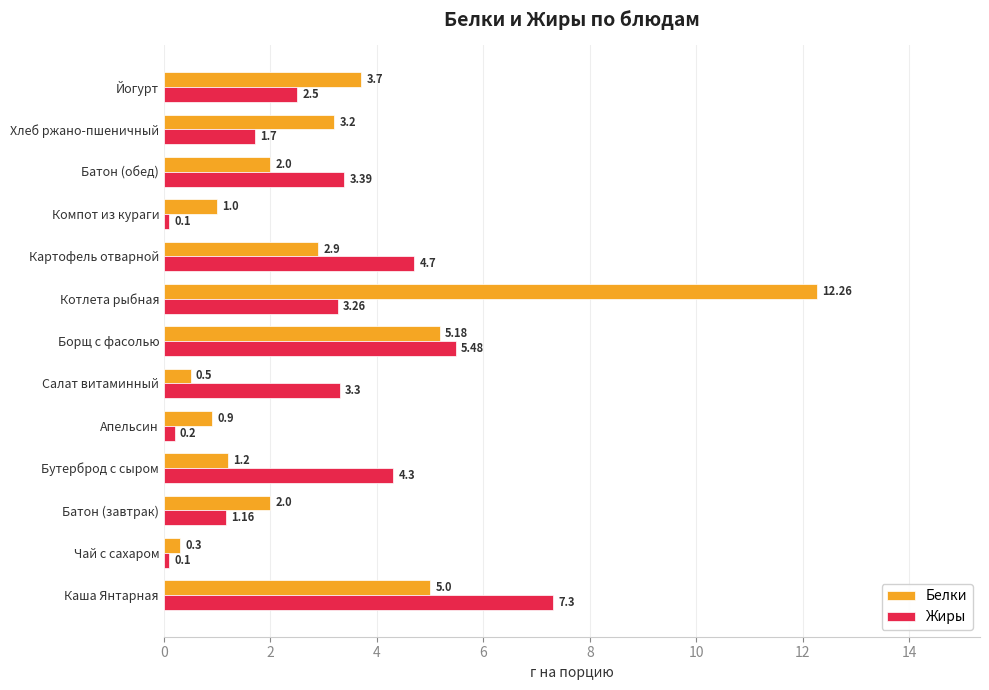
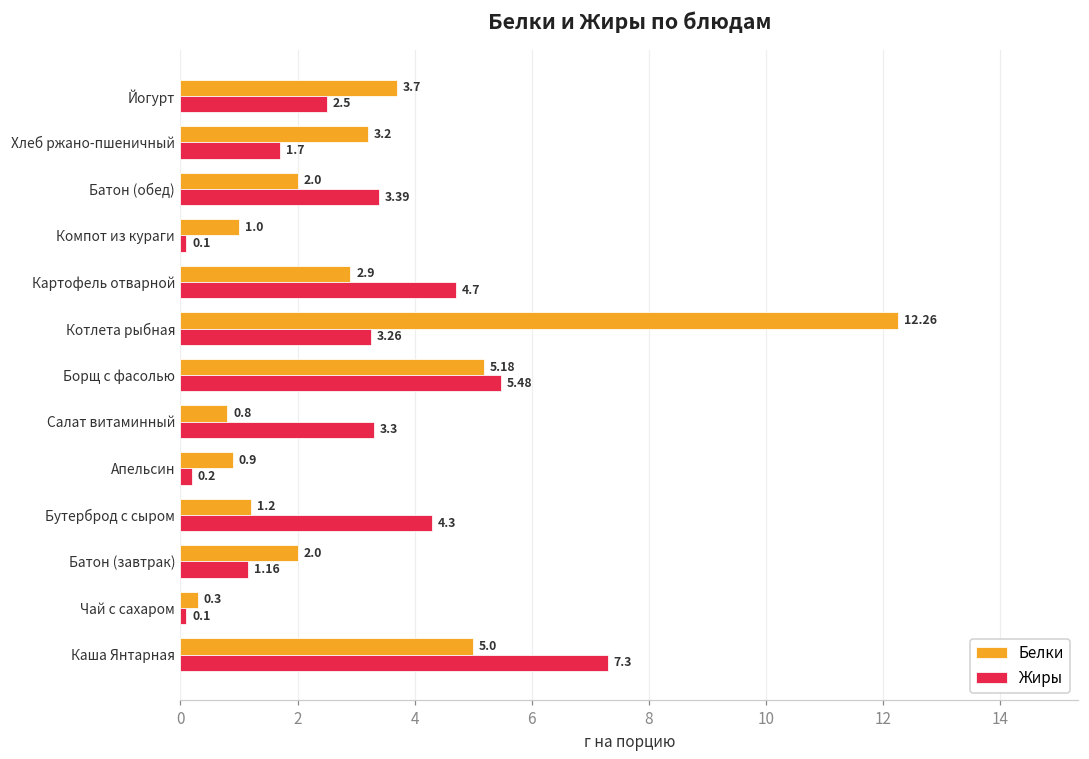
Белки, Салат витаминный: 0.5 -> 0.8
